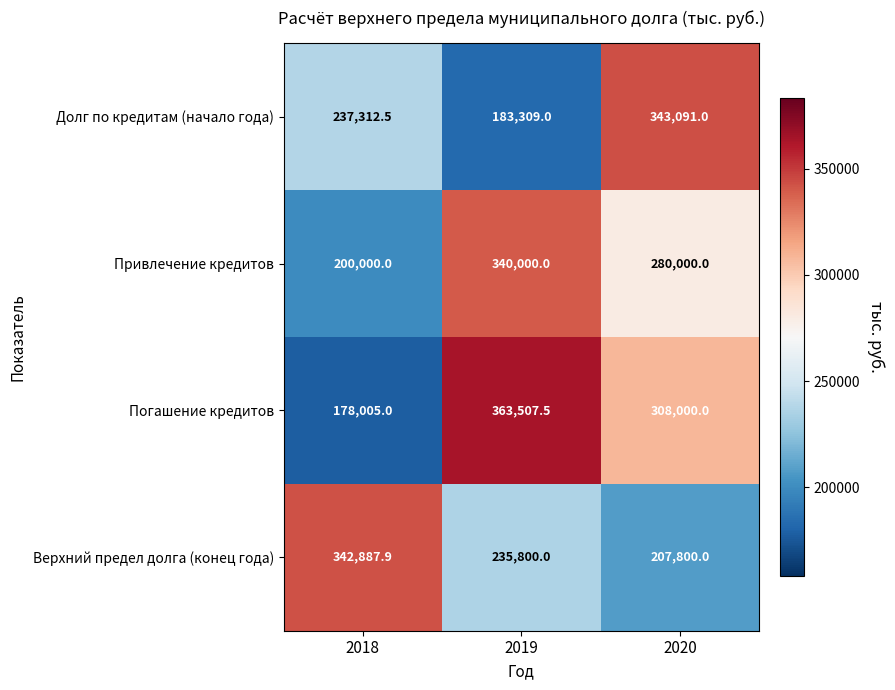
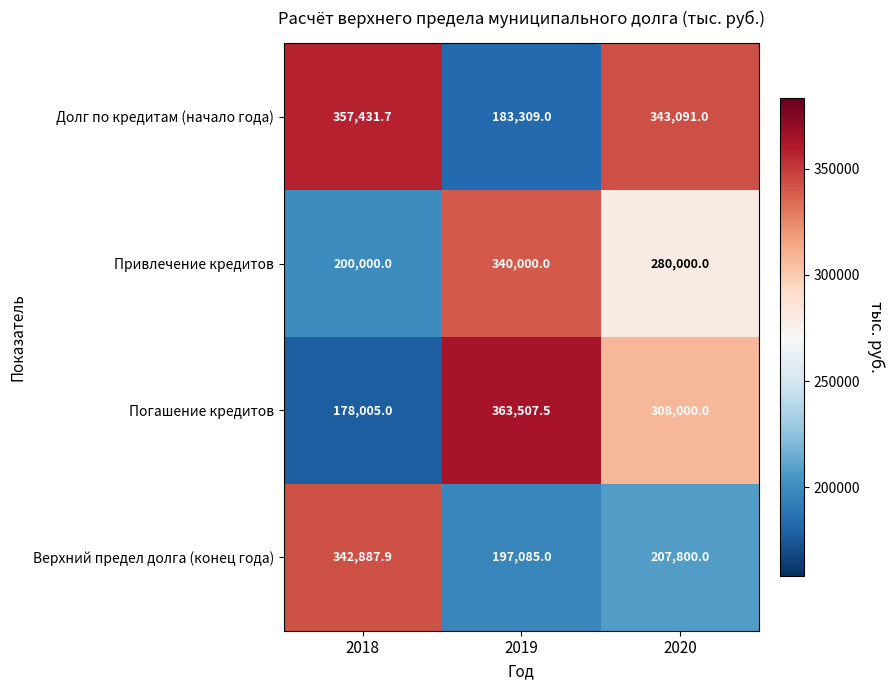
Долг по кредитам (начало года), 2018: 237,312.5 -> 357,431.7
Верхний предел долга (конец года), 2019: 235,800.0 -> 197,085.0
